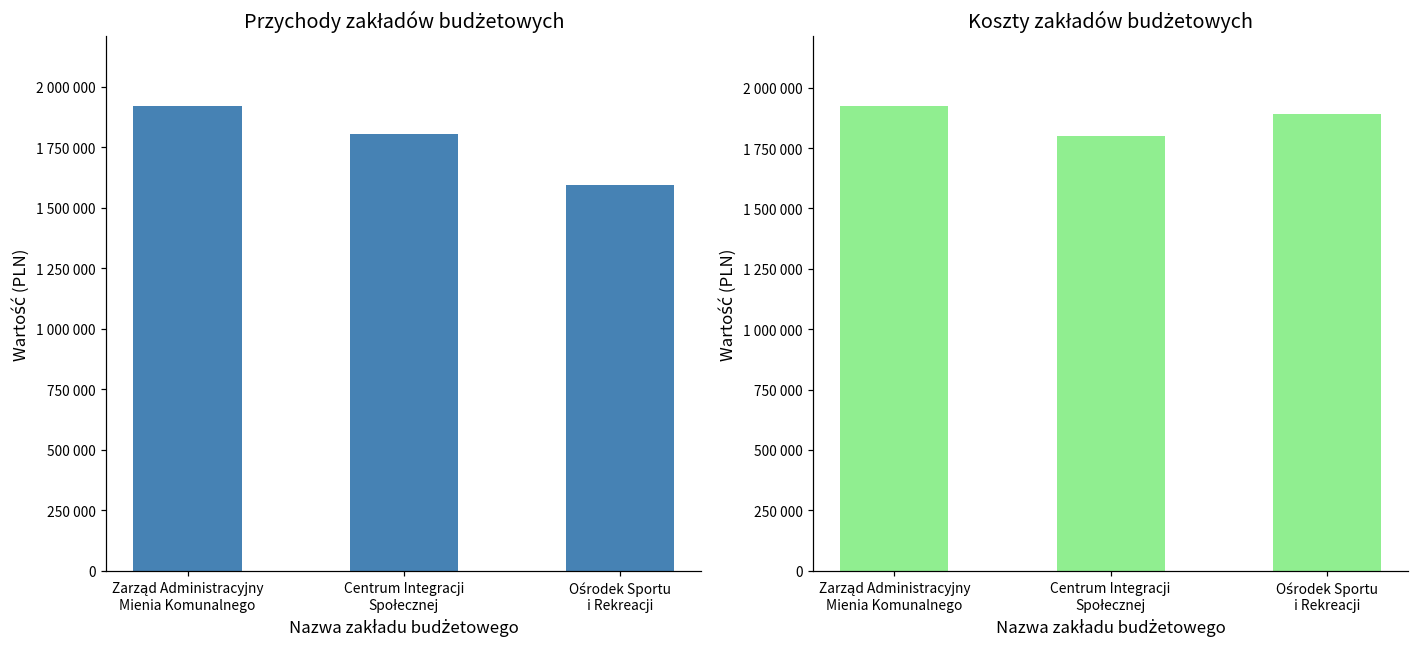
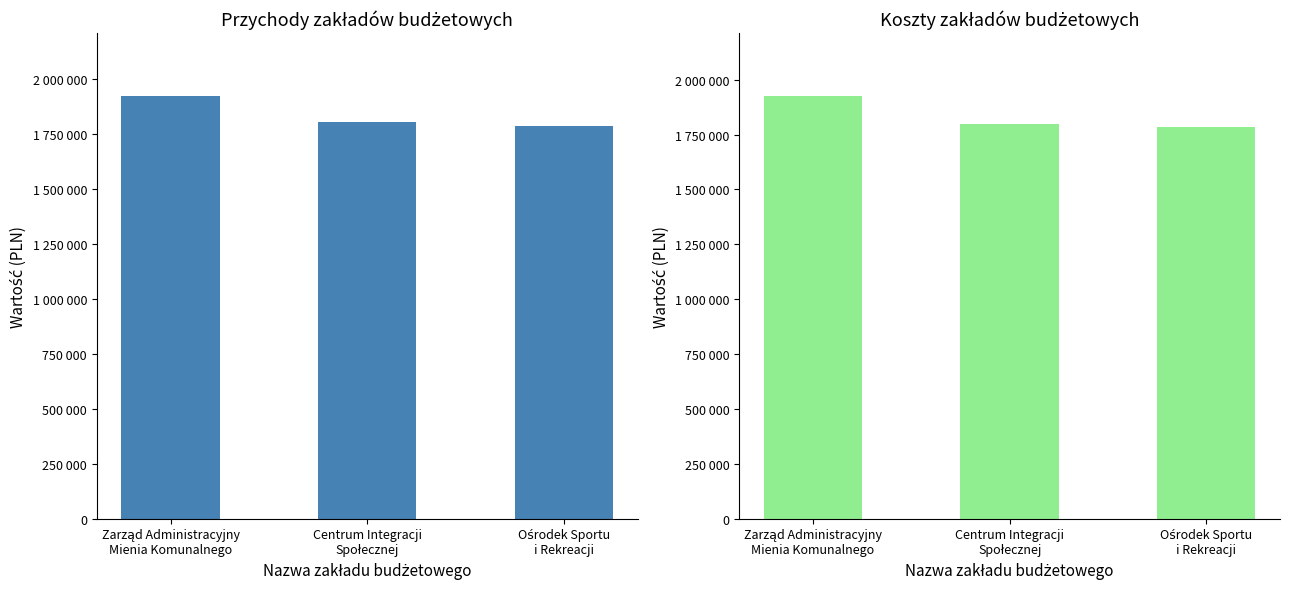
Przychody zakładów budżetowych, Ośrodek Sportu i Rekreacji: 1590000 -> 1790000
Koszty zakładów budżetowych, Ośrodek Sportu i Rekreacji: 1890000 -> 1790000
